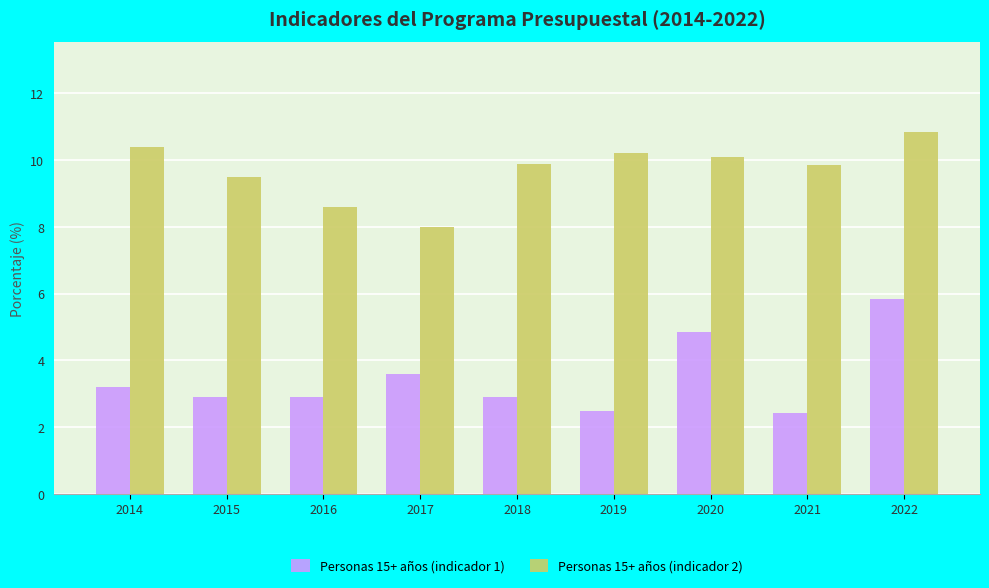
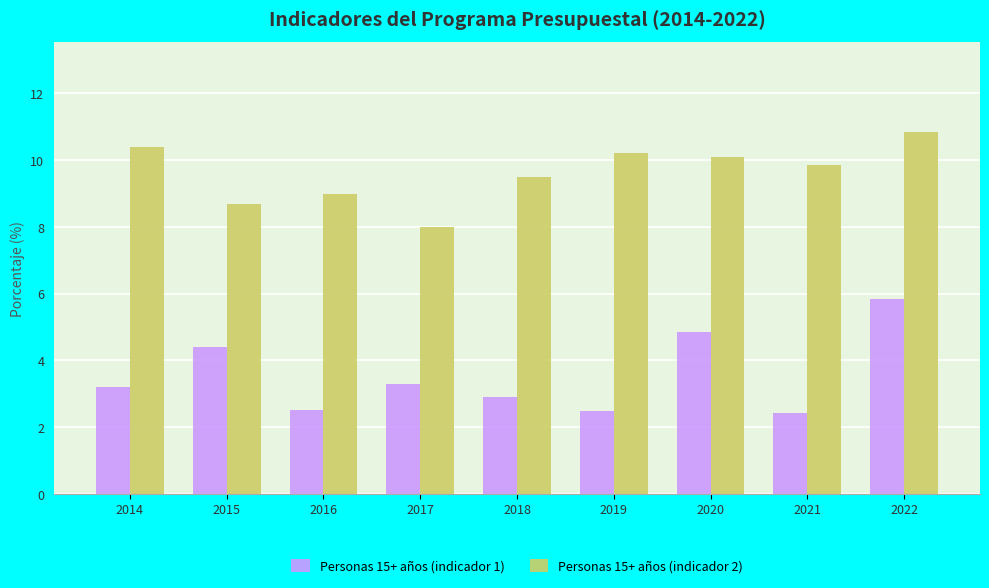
Personas 15+ años (indicador 1), 2015: 2.9 -> 4.4
Personas 15+ años (indicador 2), 2015: 9.5 -> 8.7
Personas 15+ años (indicador 1), 2016: 2.9 -> 2.5
Personas 15+ años (indicador 2), 2016: 8.6 -> 9.0
Personas 15+ años (indicador 1), 2017: 3.6 -> 3.3
Personas 15+ años (indicador 2), 2018: 9.9 -> 9.5
